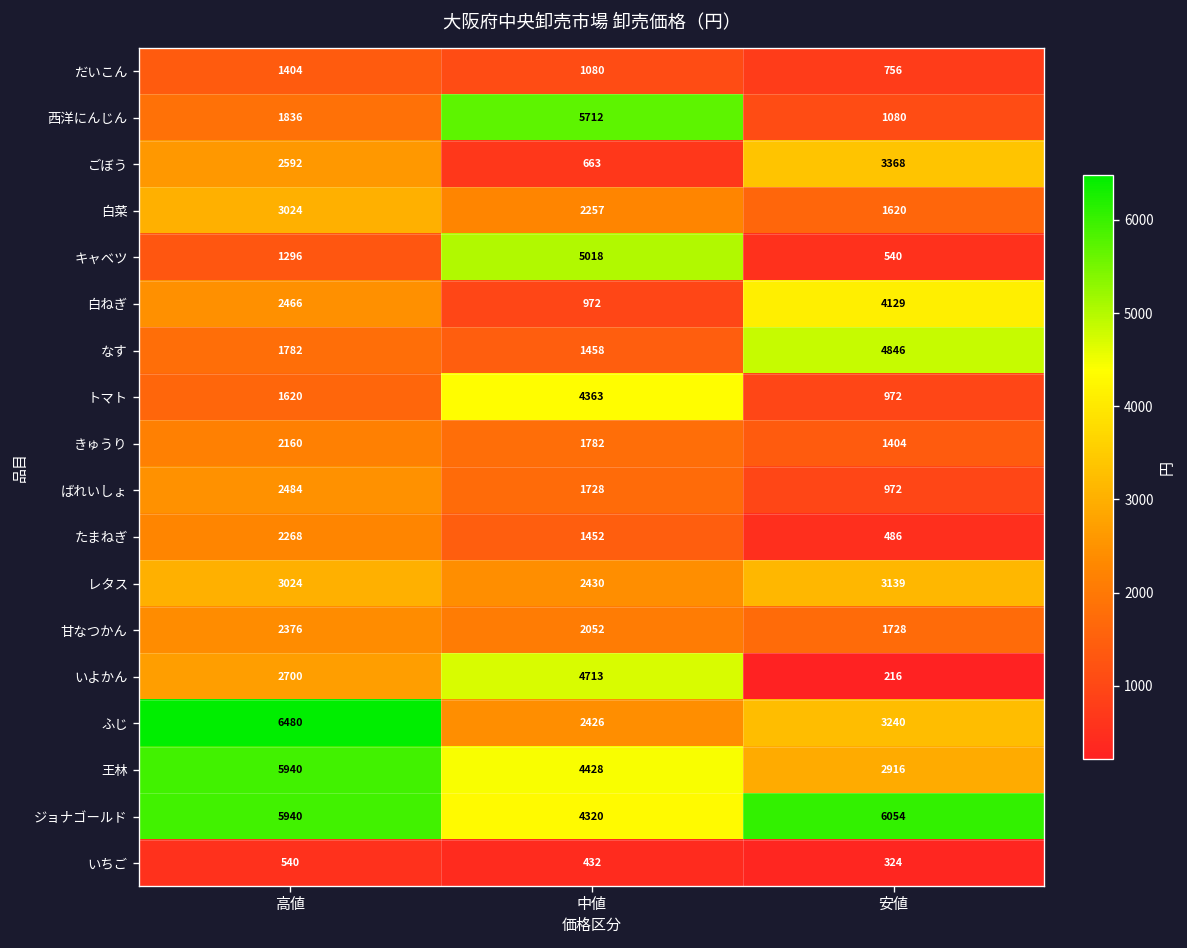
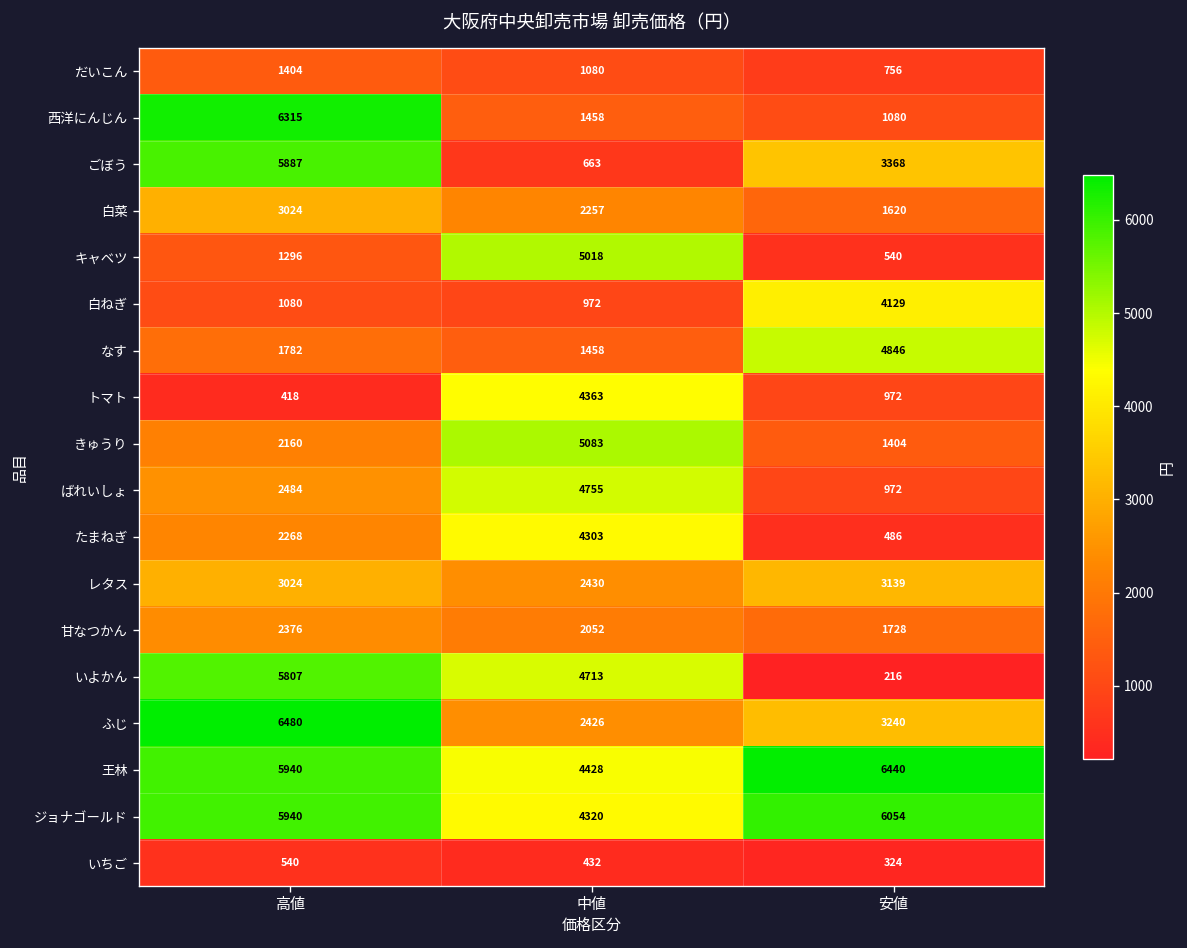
西洋にんじん, 高値: 1836 -> 6315
西洋にんじん, 中値: 5712 -> 1458
ごぼう, 高値: 2592 -> 5887
白ねぎ, 高値: 2466 -> 1080
トマト, 高値: 1620 -> 418
きゅうり, 中値: 1782 -> 5083
ばれいしょ, 中値: 1728 -> 4755
たまねぎ, 中値: 1452 -> 4303
いよかん, 高値: 2700 -> 5807
王林, 安値: 2916 -> 6440
